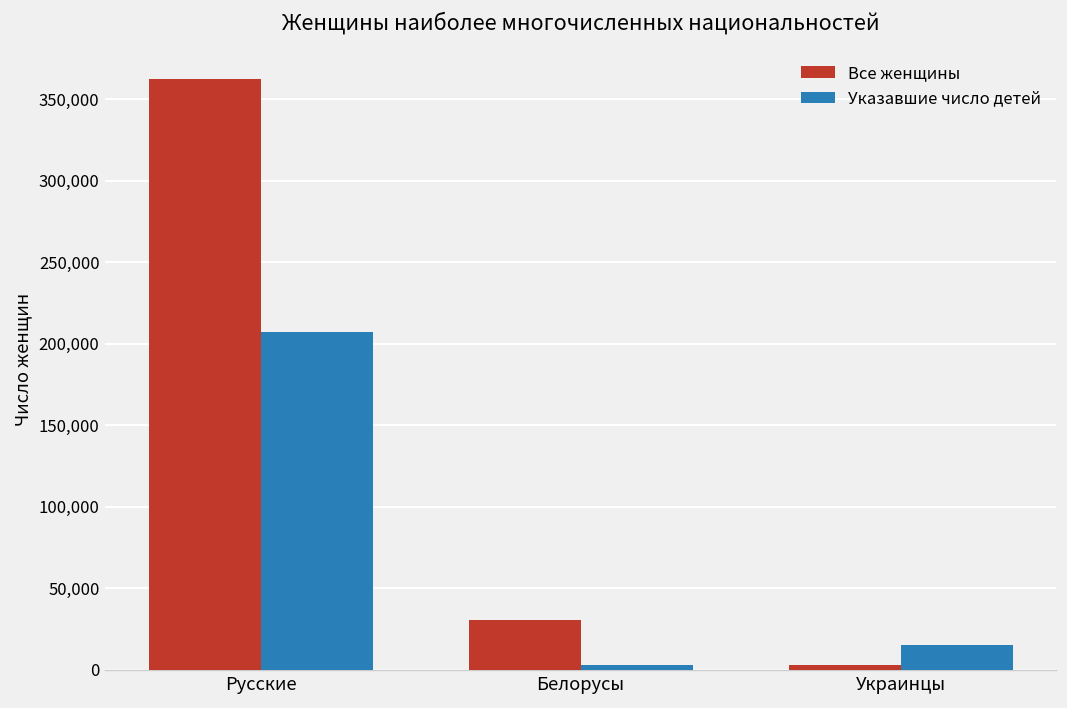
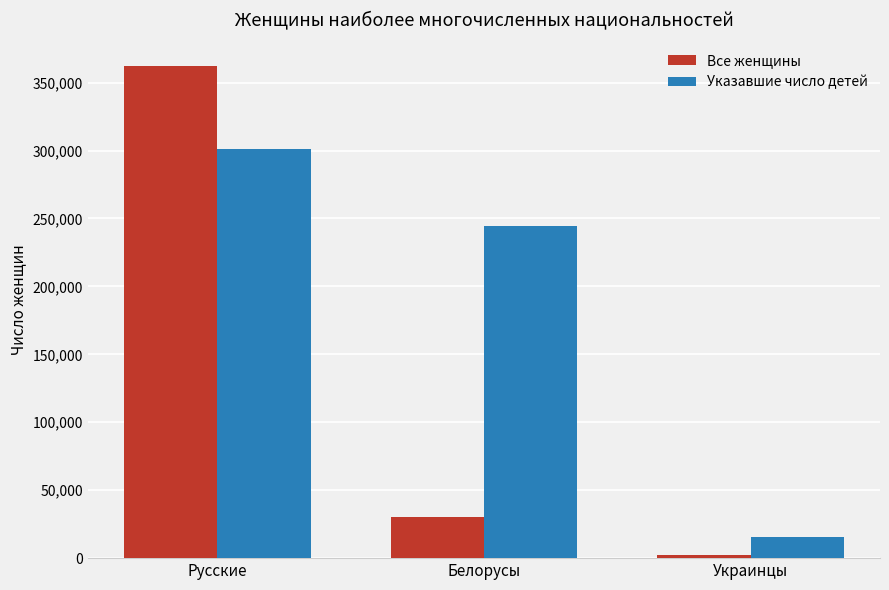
Указавшие число детей, Русские: 207,000 -> 301,000
Указавшие число детей, Белорусы: 3,000 -> 244,000
